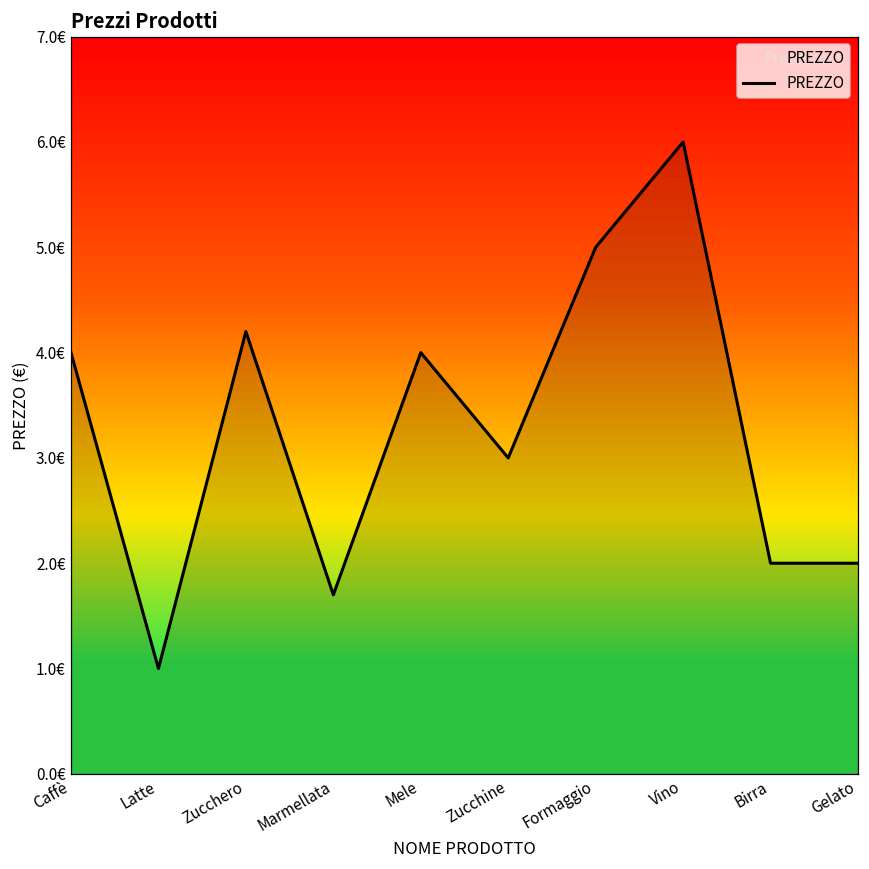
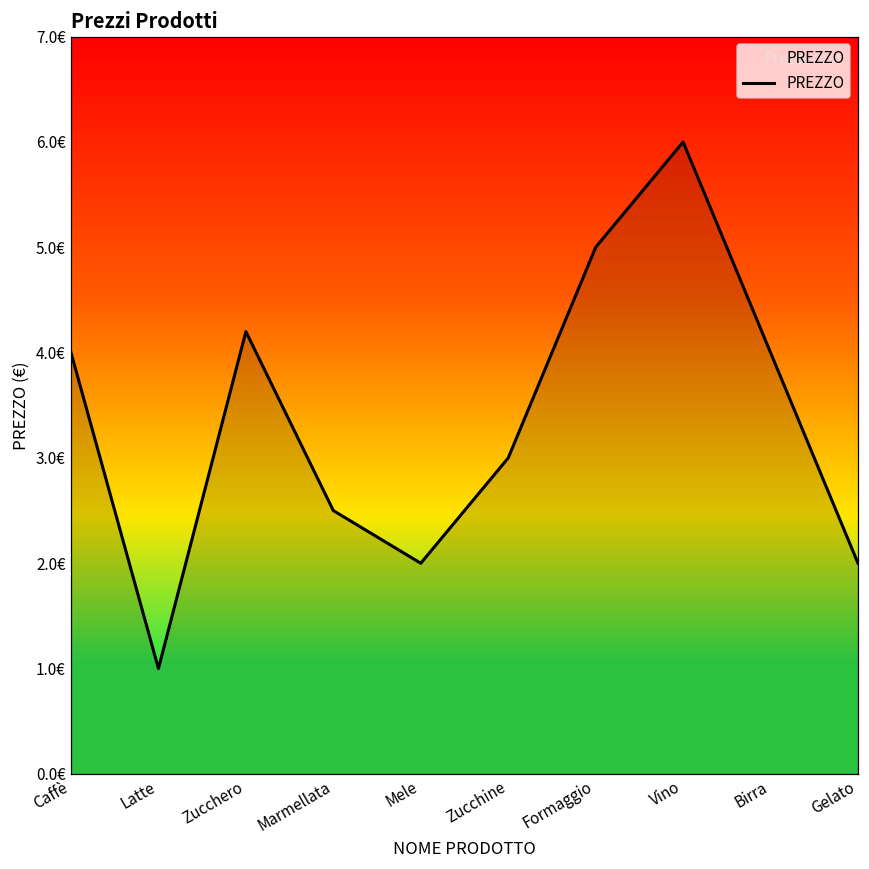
Marmellata: 1.7€ -> 2.5€
Mele: 4€ -> 2€
Birra: 2€ -> 4€
